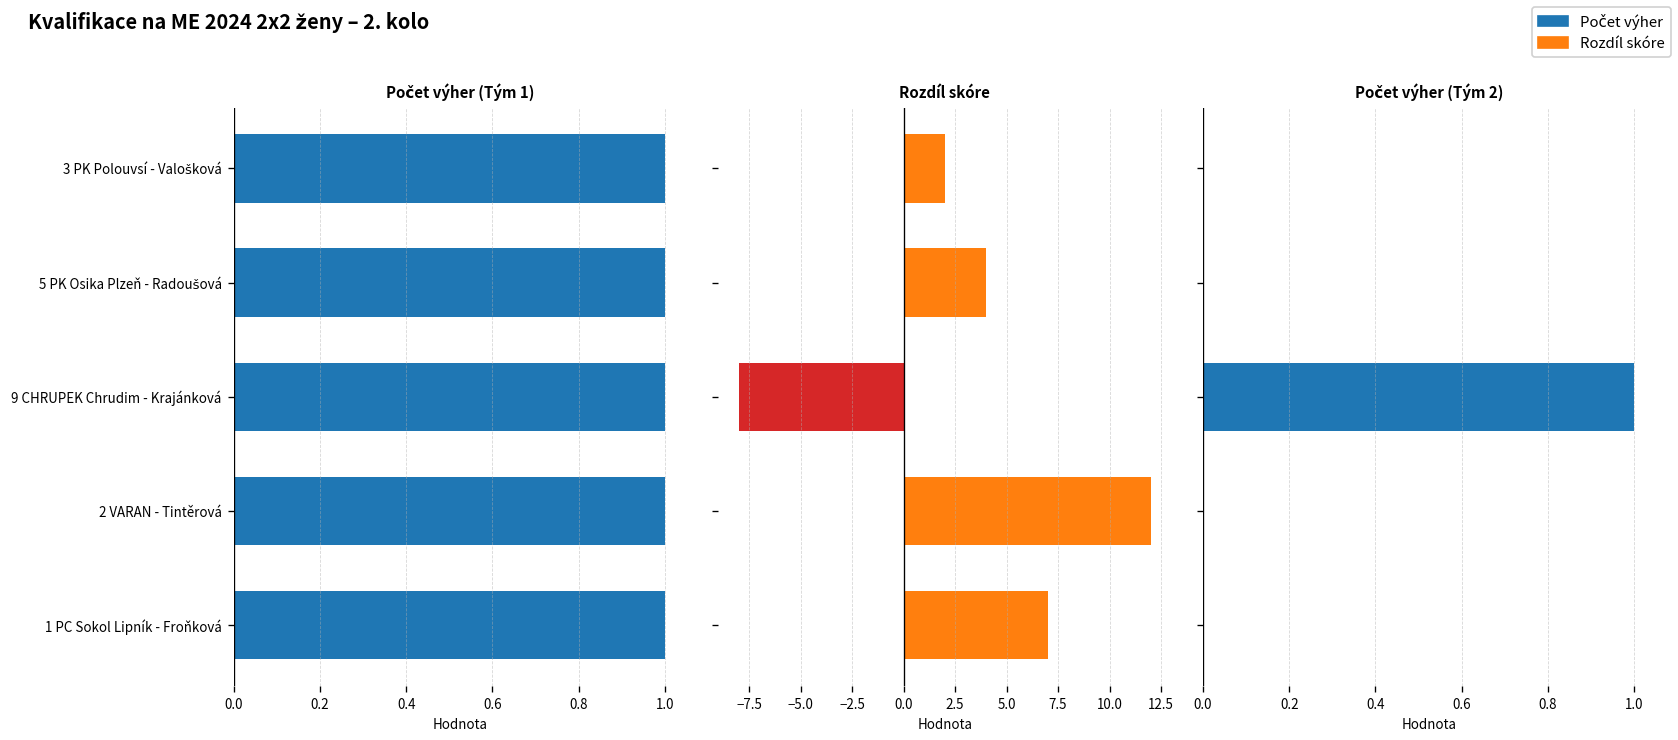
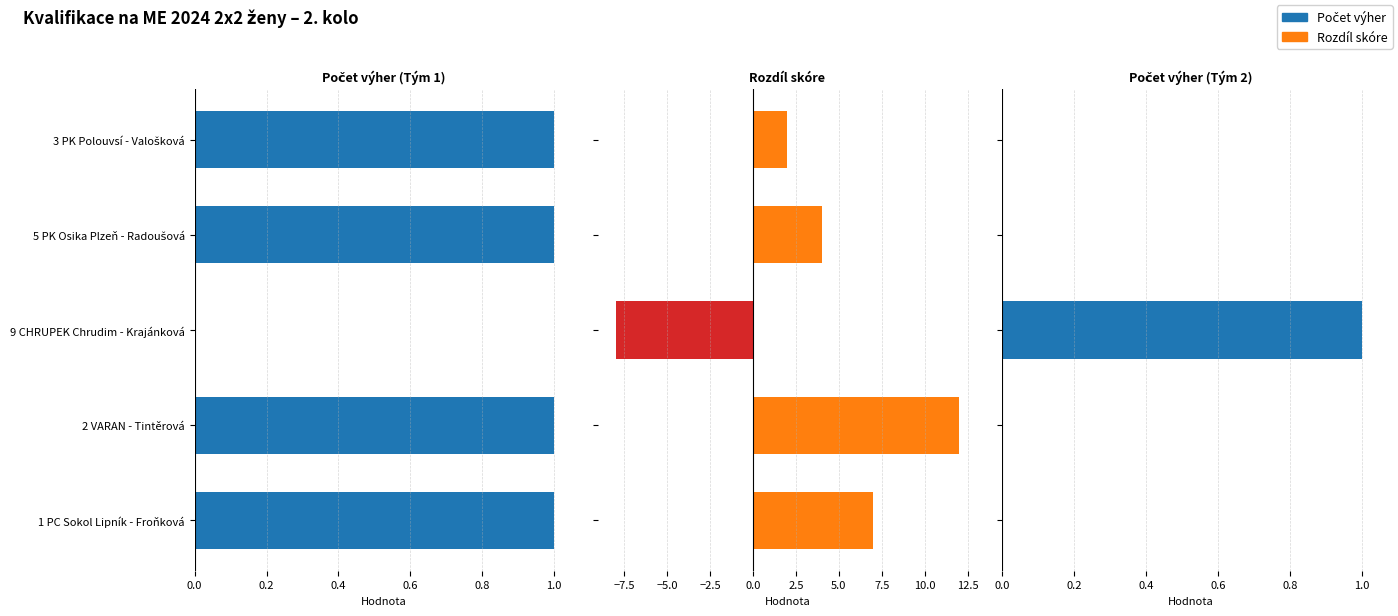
Počet výher (Tým 1), 9 CHRUPEK Chrudim - Krajánková: 1 -> 0
